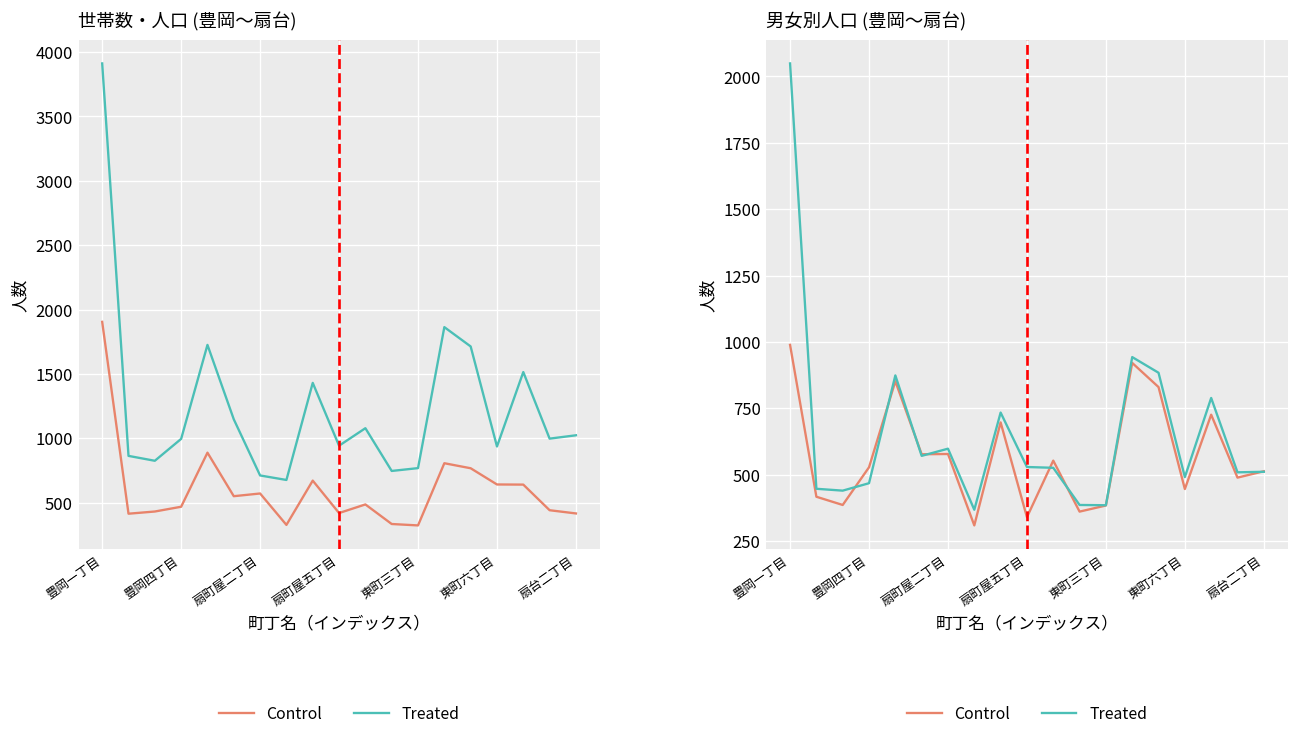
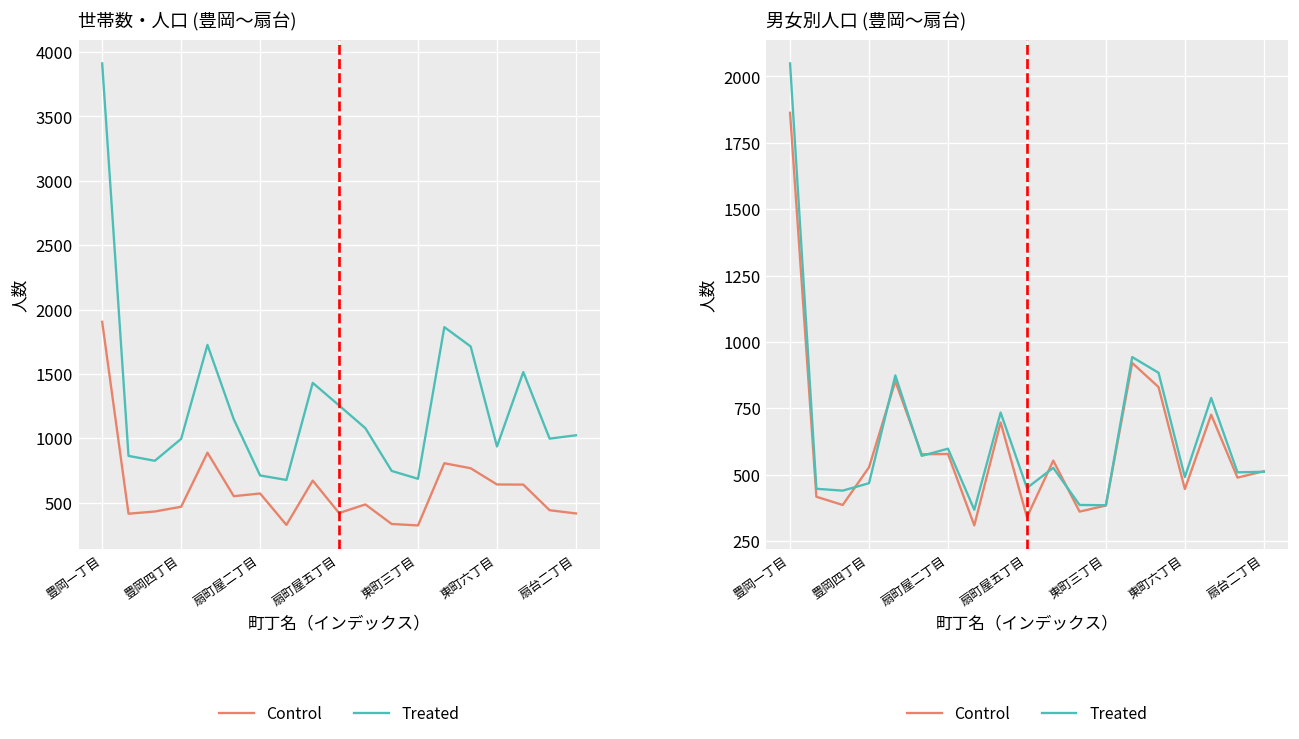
世帯数・人口 (豊岡〜扇台), Treated, 扇町屋五丁目: 940 -> 1260
世帯数・人口 (豊岡〜扇台), Treated, 東町三丁目: 770 -> 690
男女別人口 (豊岡〜扇台), Control, 豊岡一丁目: 990 -> 1860
男女別人口 (豊岡〜扇台), Treated, 扇町屋五丁目: 530 -> 450
